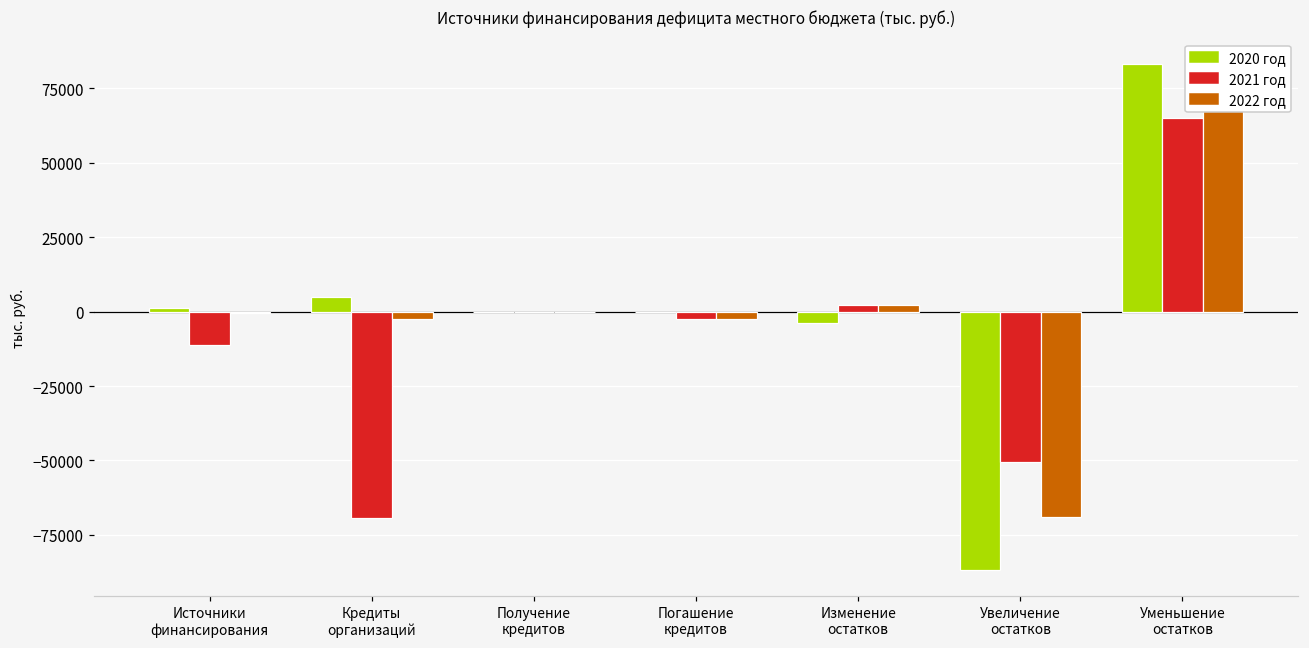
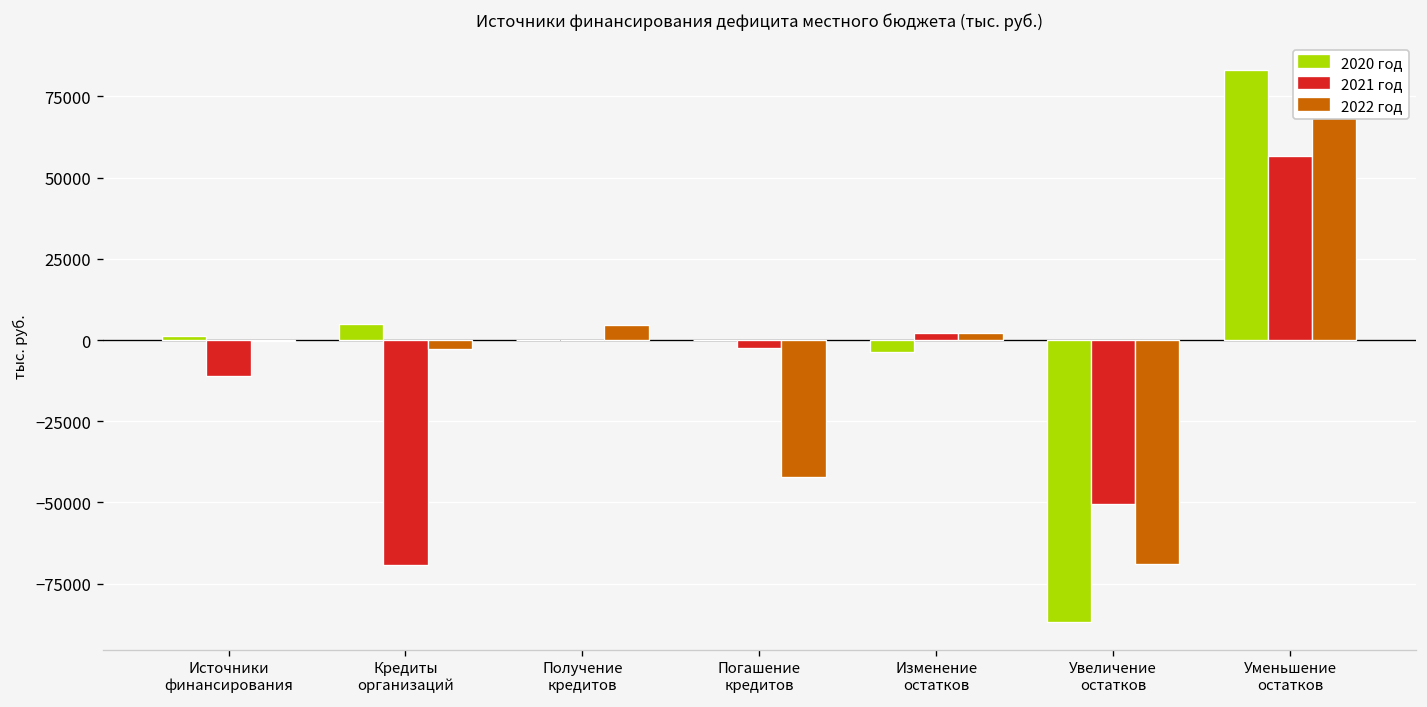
2022 год, Получение кредитов: 0 -> 5000
2022 год, Погашение кредитов: -3000 -> -42000
2021 год, Уменьшение остатков: 65000 -> 57000
